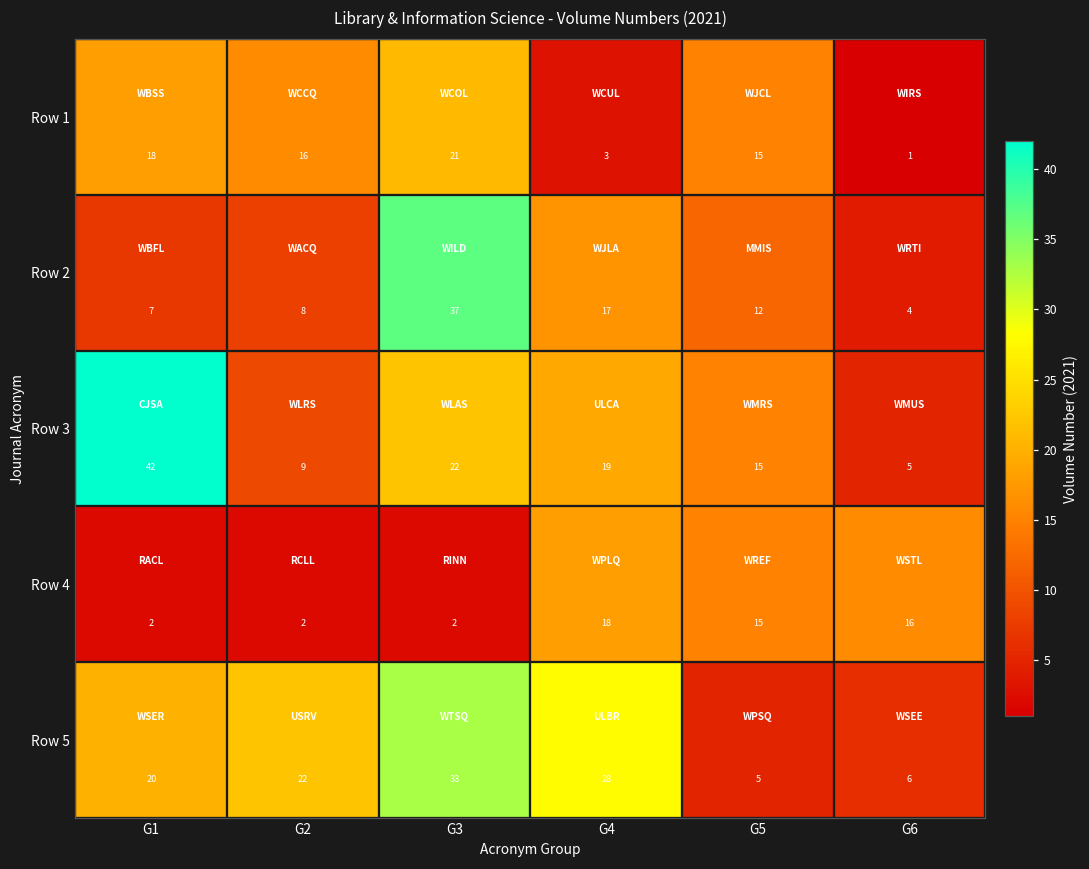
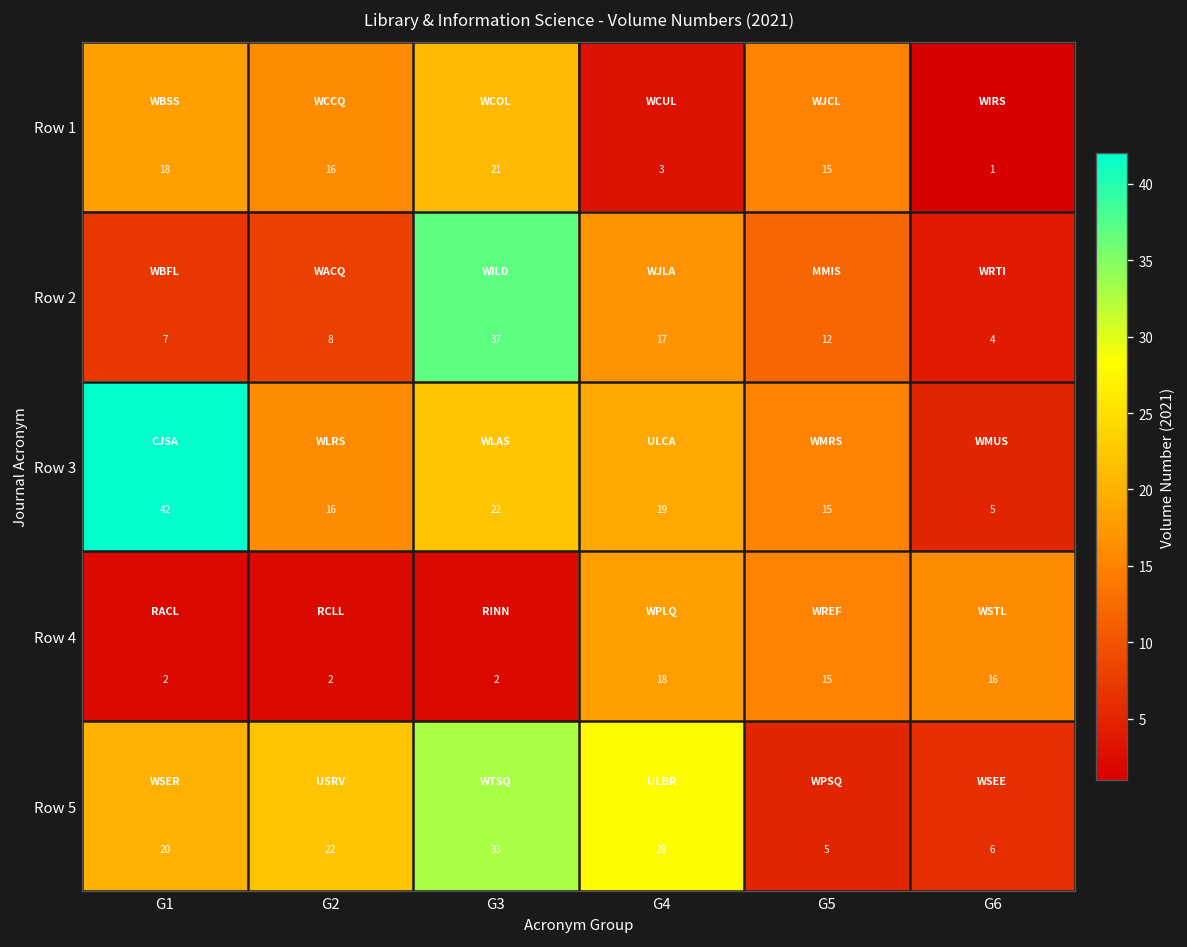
Row 3, G2: 9 -> 16
